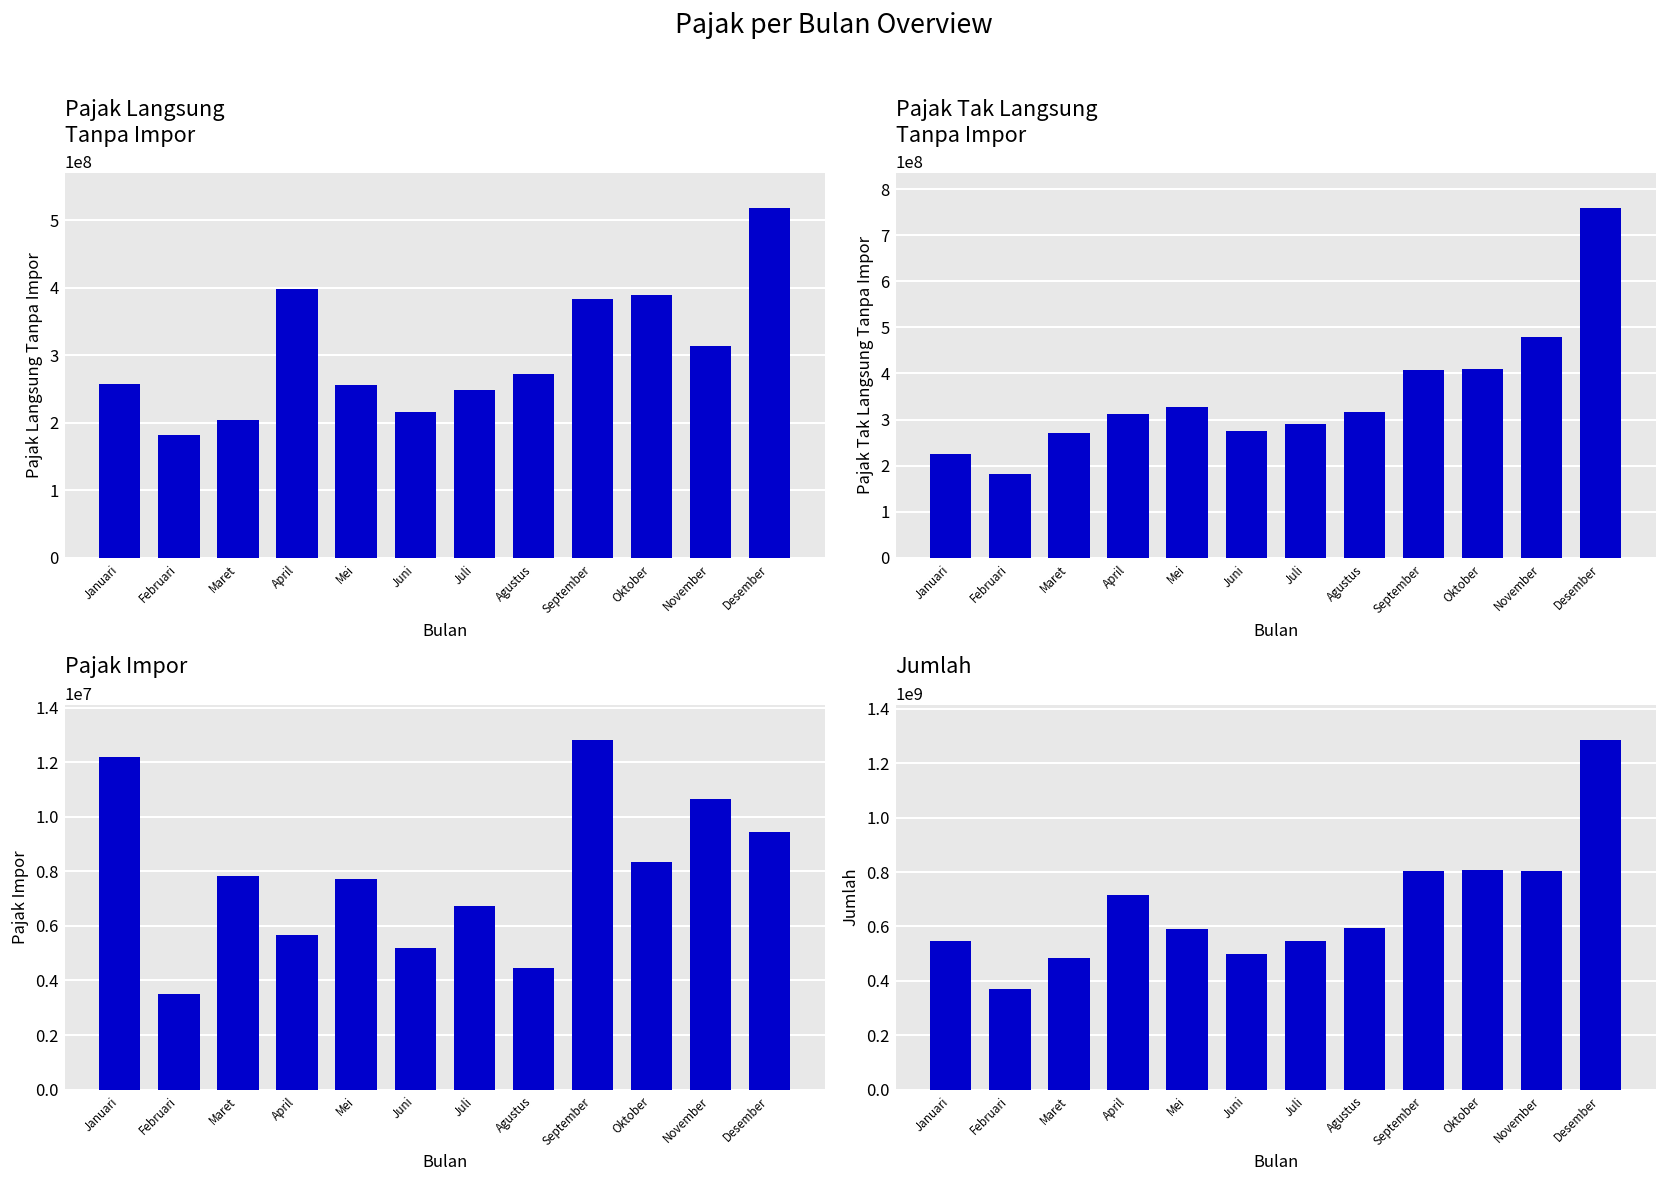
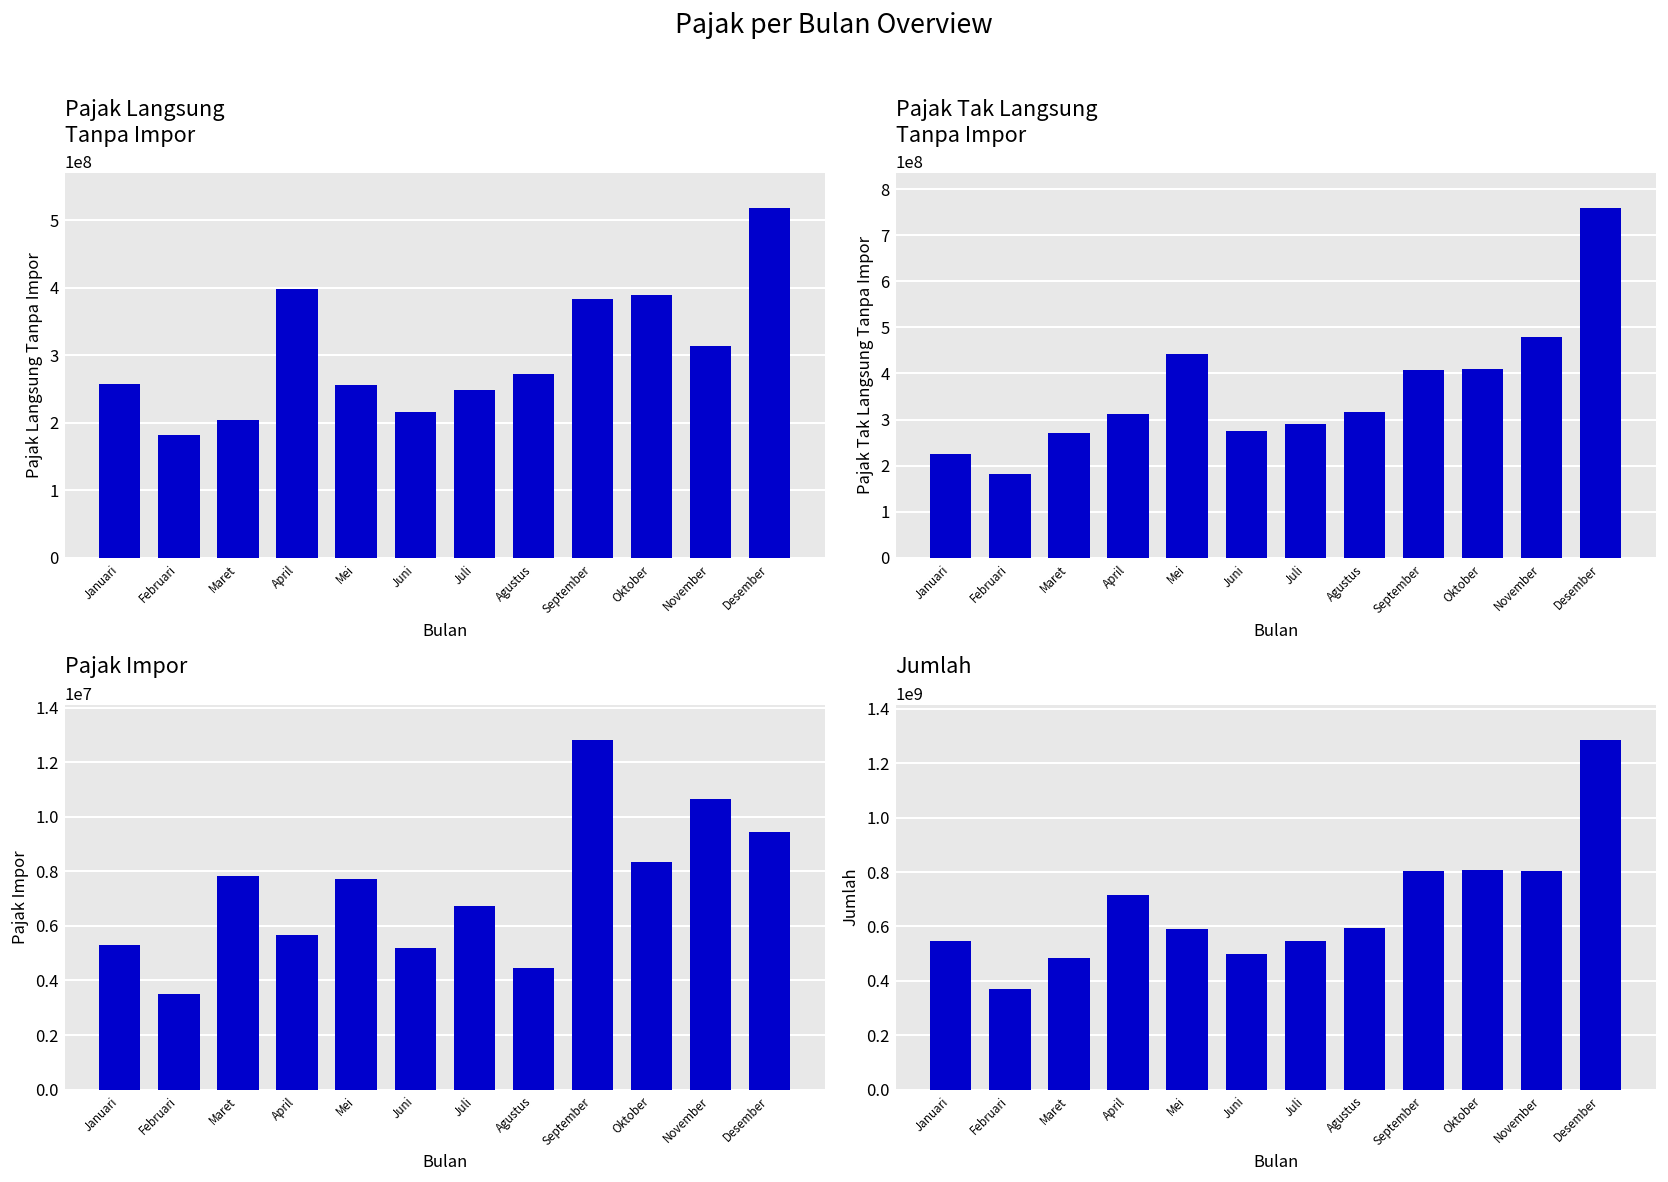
Pajak Tak Langsung Tanpa Impor, Mei: 330000000 -> 440000000
Pajak Impor, Januari: 12200000 -> 5300000
